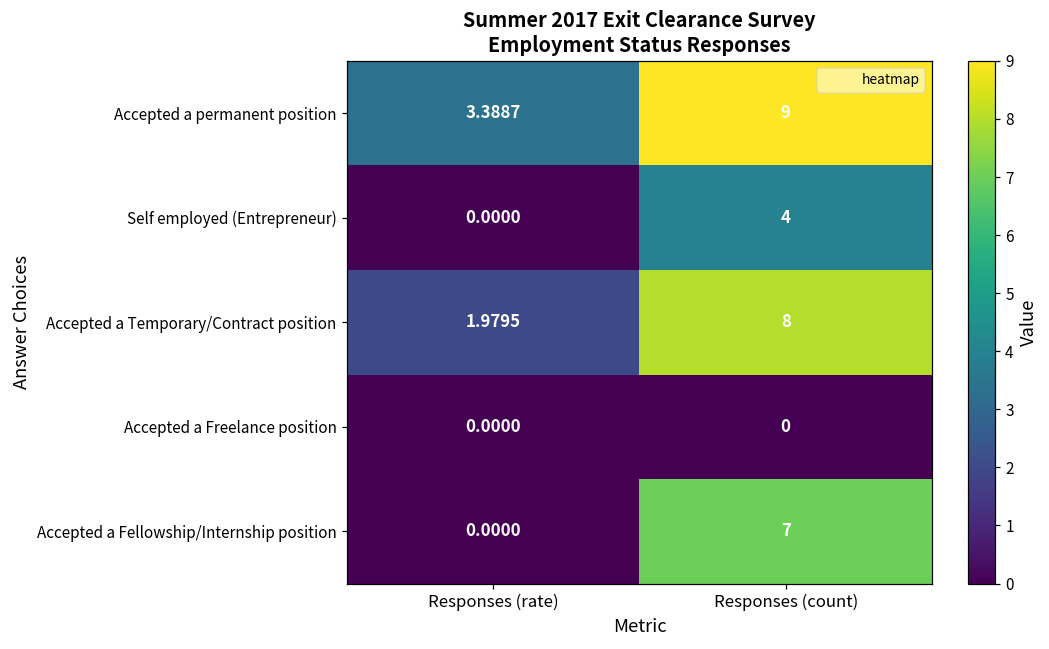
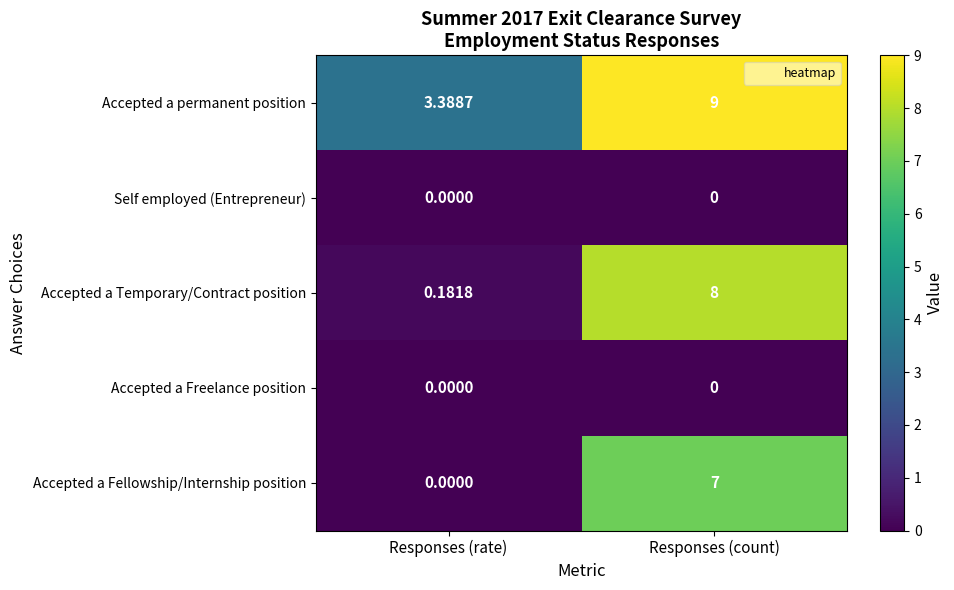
Self employed (Entrepreneur), Responses (count): 4 -> 0
Accepted a Temporary/Contract position, Responses (rate): 1.9795 -> 0.1818
